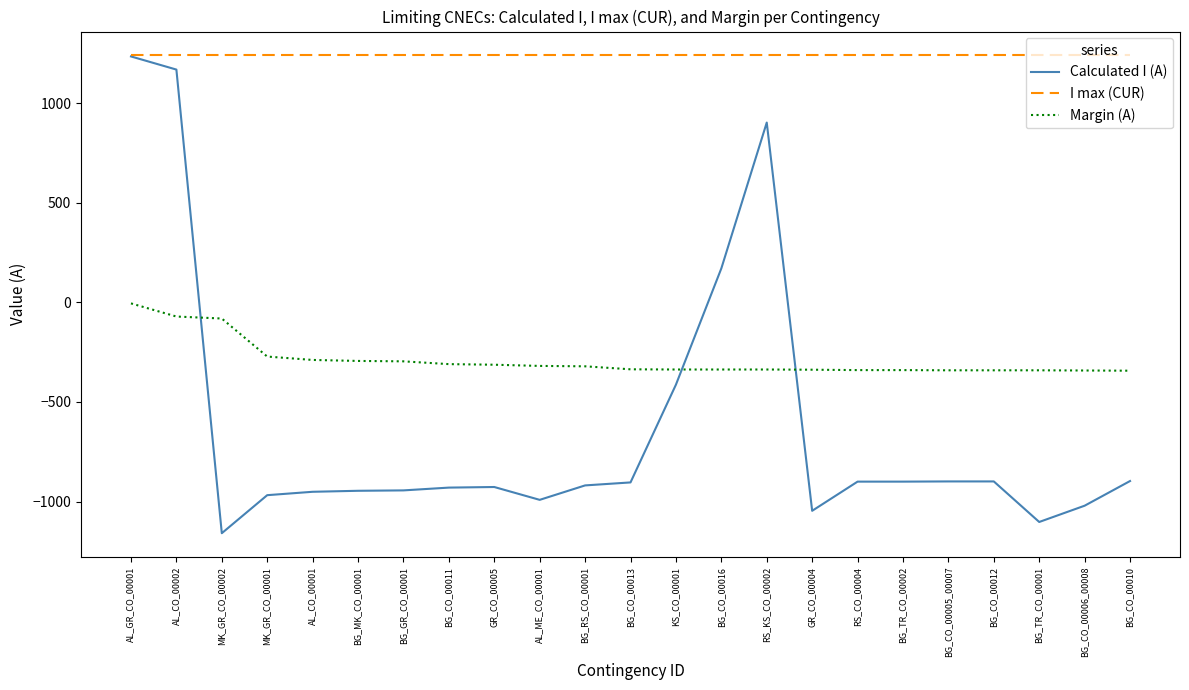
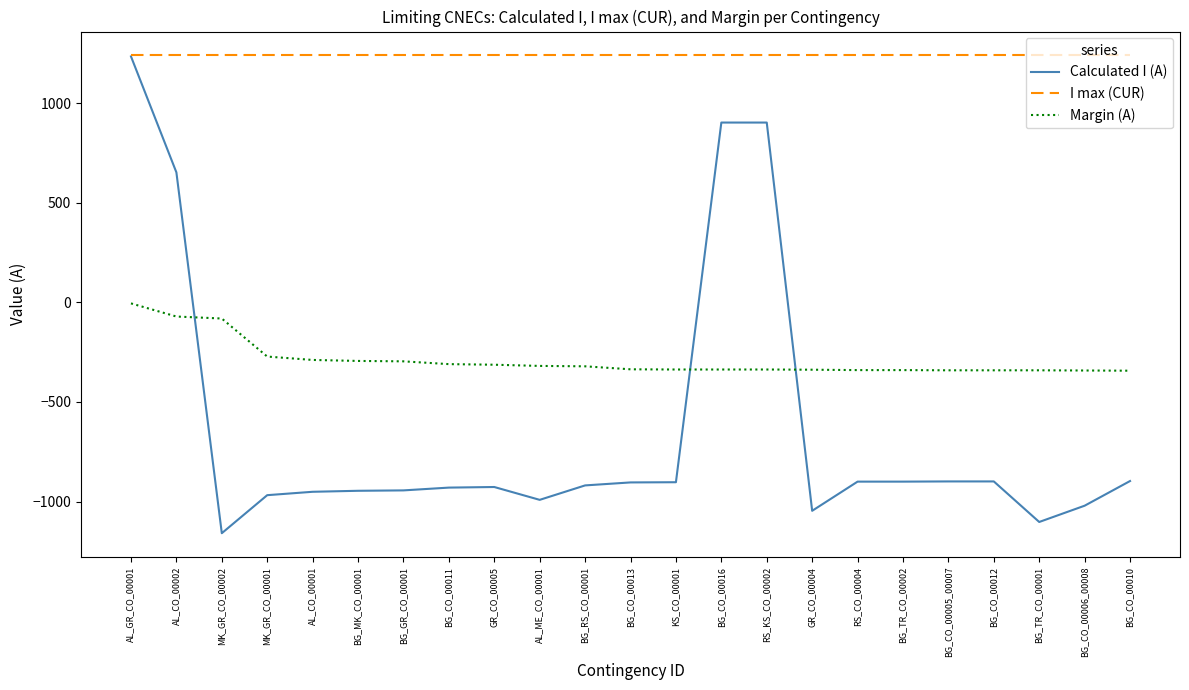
Calculated I (A), AL_CO_00002: 1170 -> 650
Calculated I (A), KS_CO_00001: -410 -> -900
Calculated I (A), BG_CO_00016: 170 -> 900
